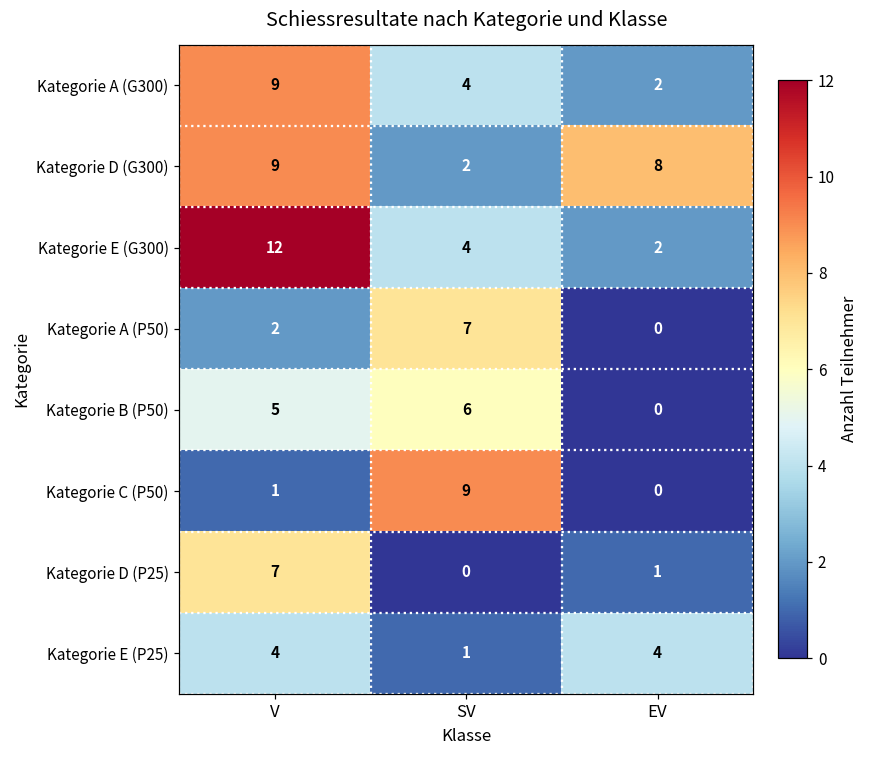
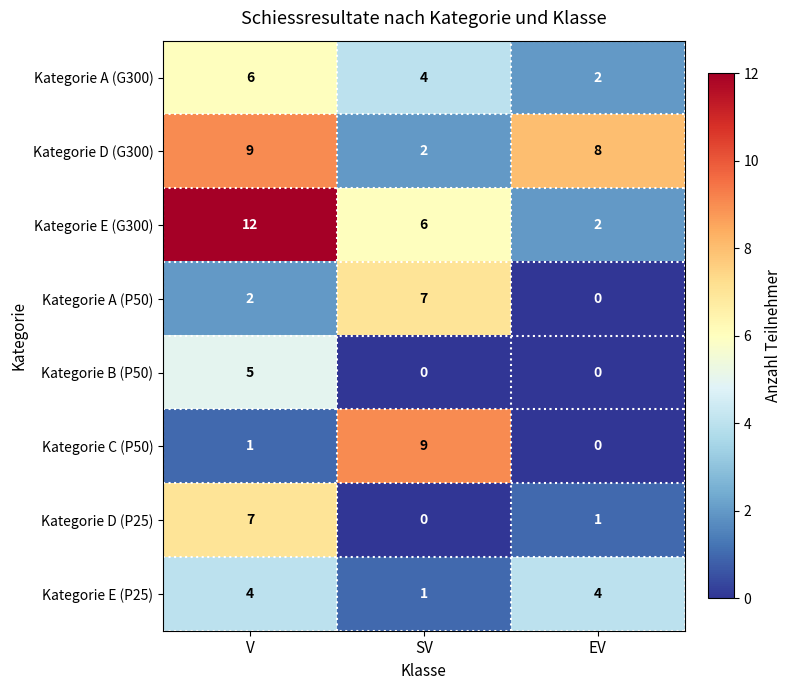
Kategorie A (G300), V: 9 -> 6
Kategorie E (G300), SV: 4 -> 6
Kategorie B (P50), SV: 6 -> 0
